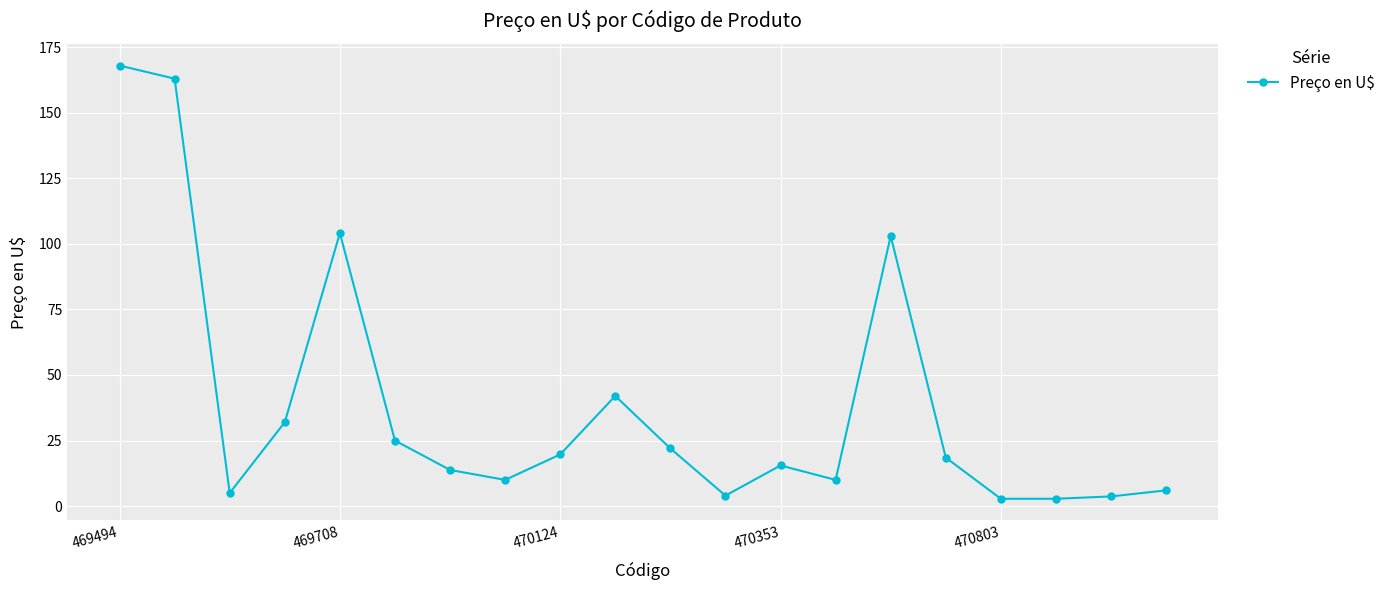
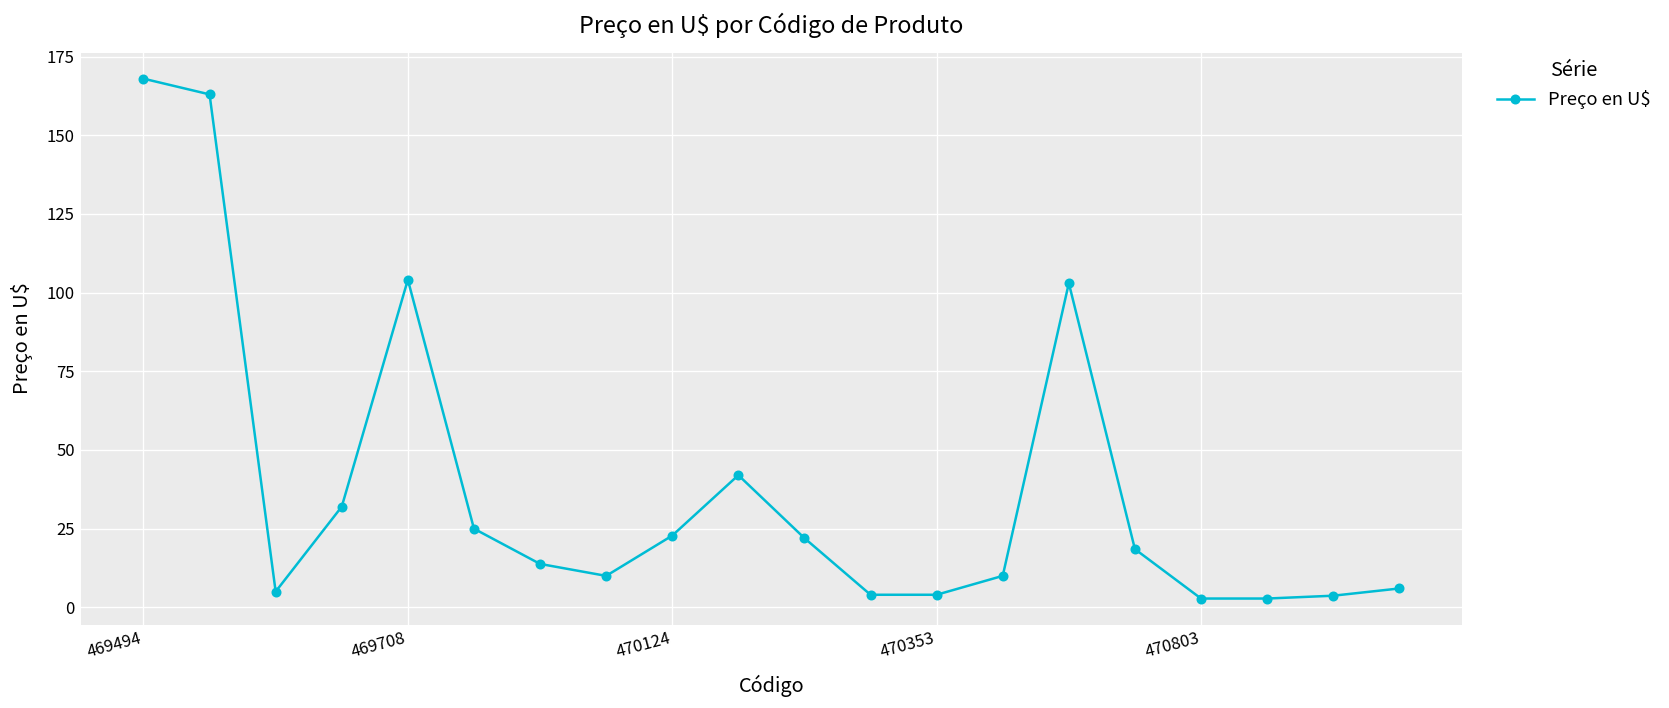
470124: 20 -> 23
470353: 16 -> 4
